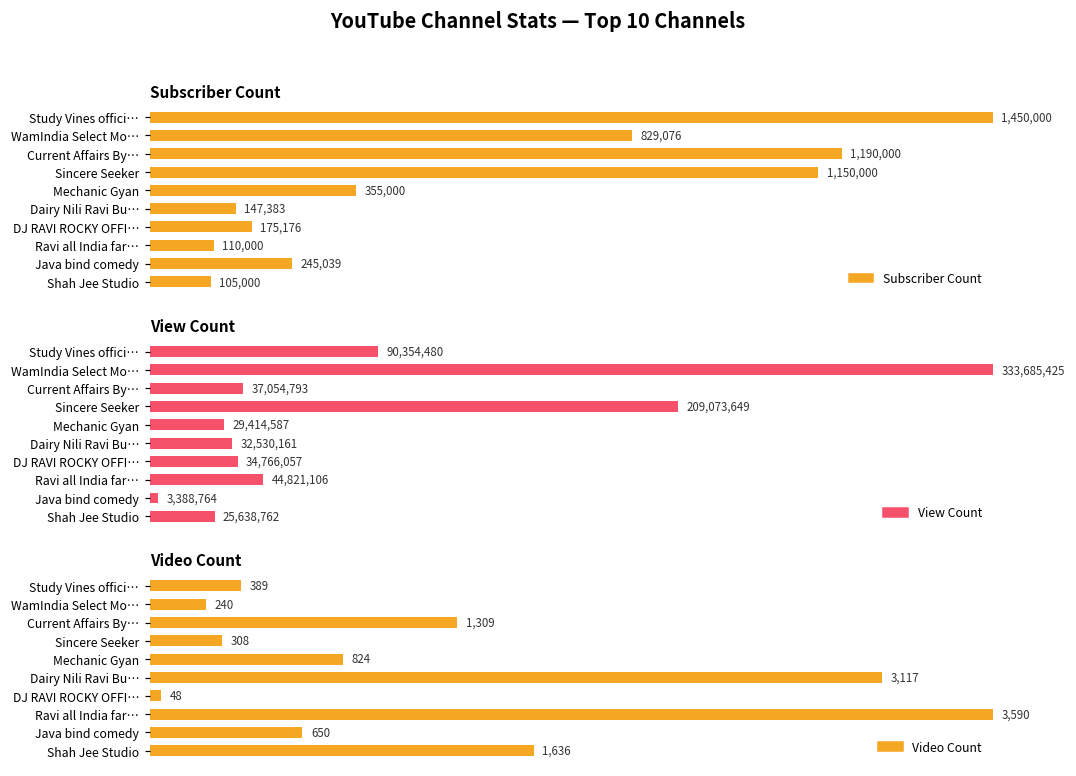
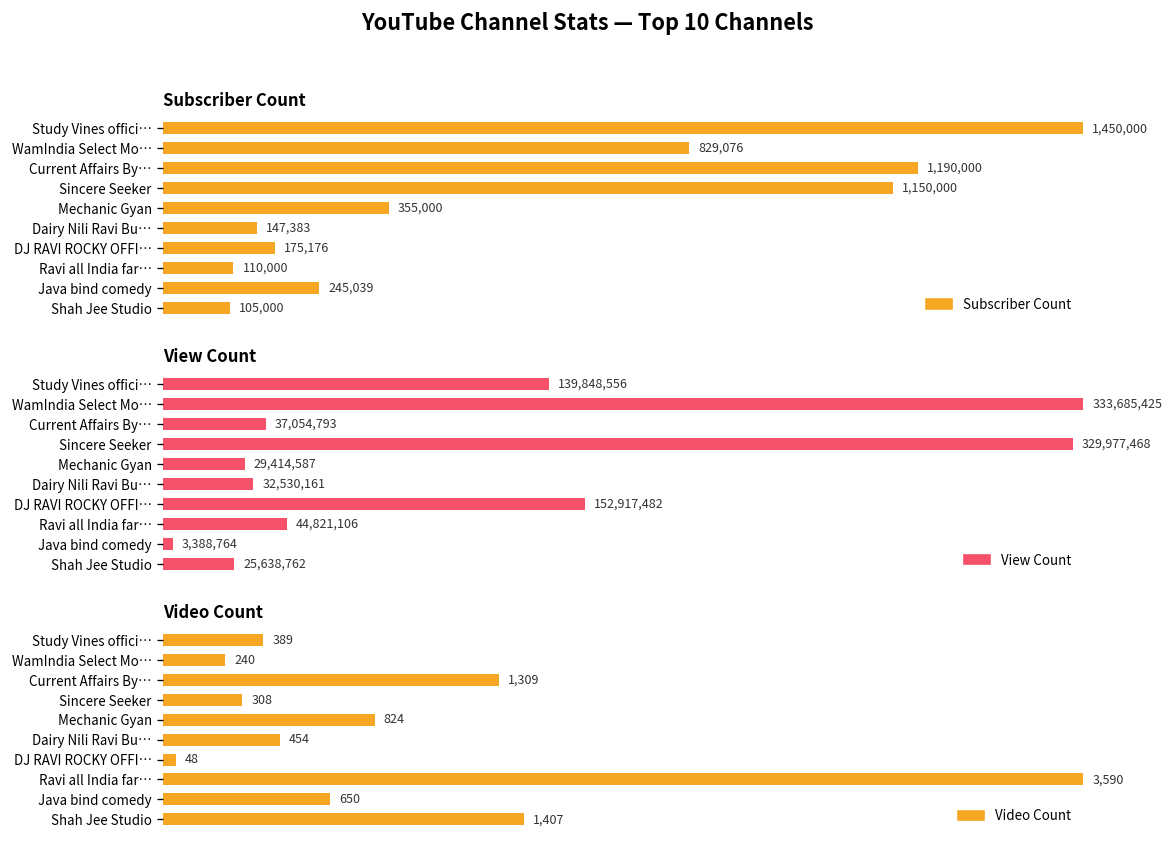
View Count, Study Vines offici…: 90,354,480 -> 139,848,556
View Count, Sincere Seeker: 209,073,649 -> 329,977,468
View Count, DJ RAVI ROCKY OFFI…: 34,766,057 -> 152,917,482
Video Count, Dairy Nili Ravi Bu…: 3,117 -> 454
Video Count, Shah Jee Studio: 1,636 -> 1,407
